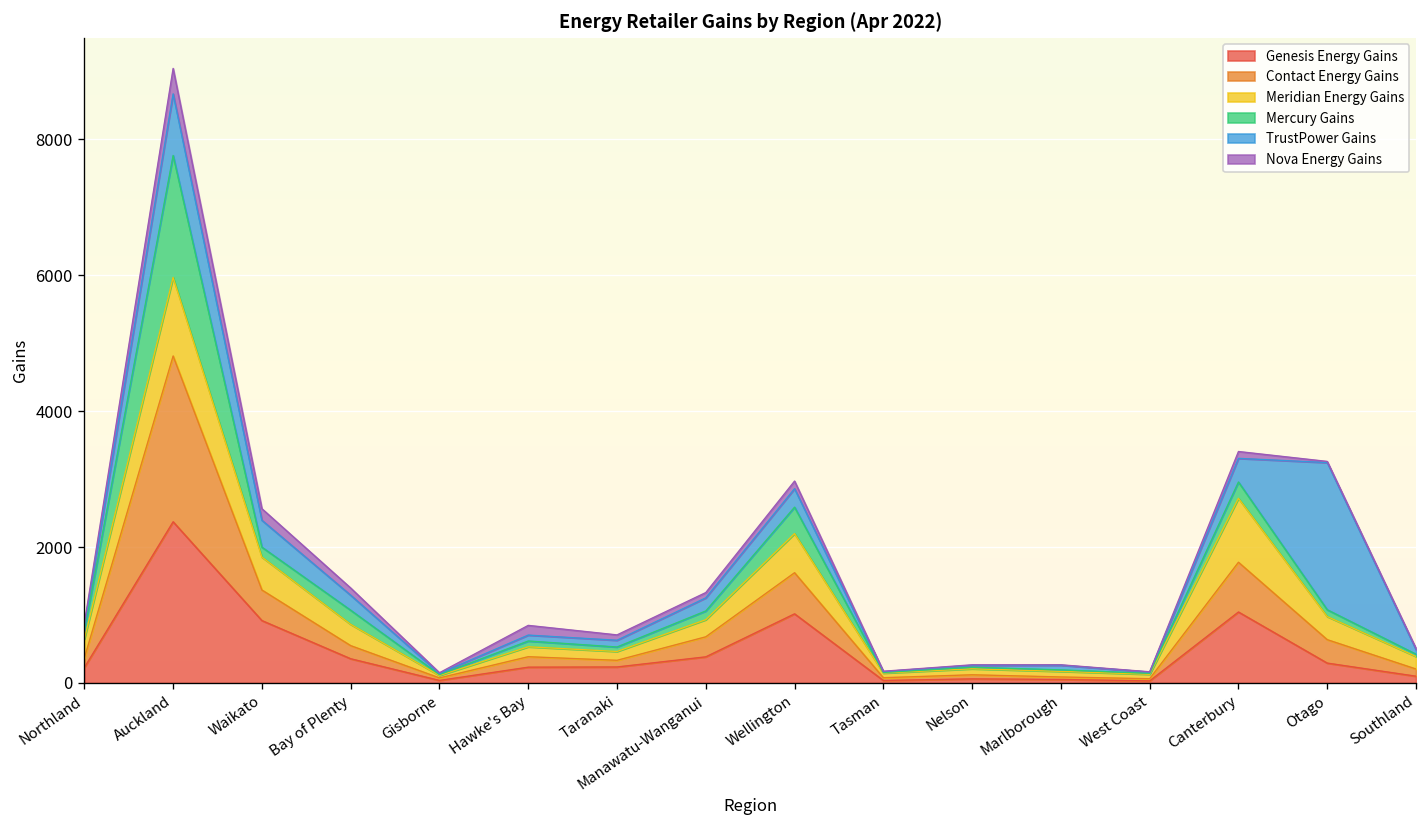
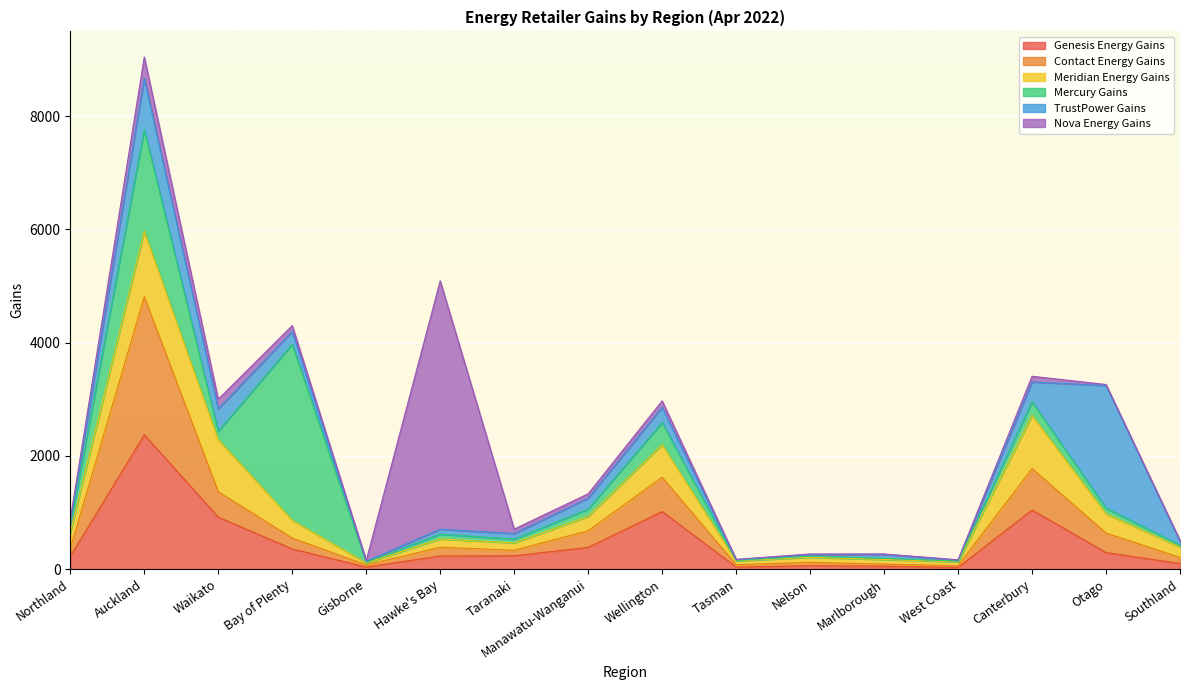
Meridian Energy Gains, Waikato: 500 -> 900
Mercury Gains, Bay of Plenty: 200 -> 3100
Nova Energy Gains, Hawke's Bay: 100 -> 4400
